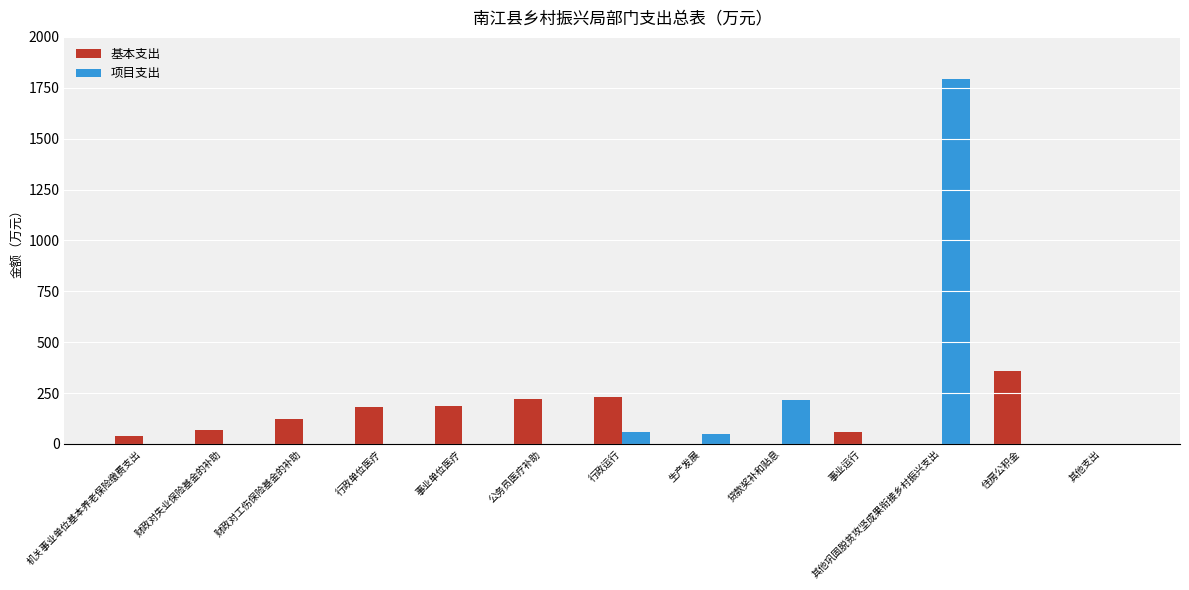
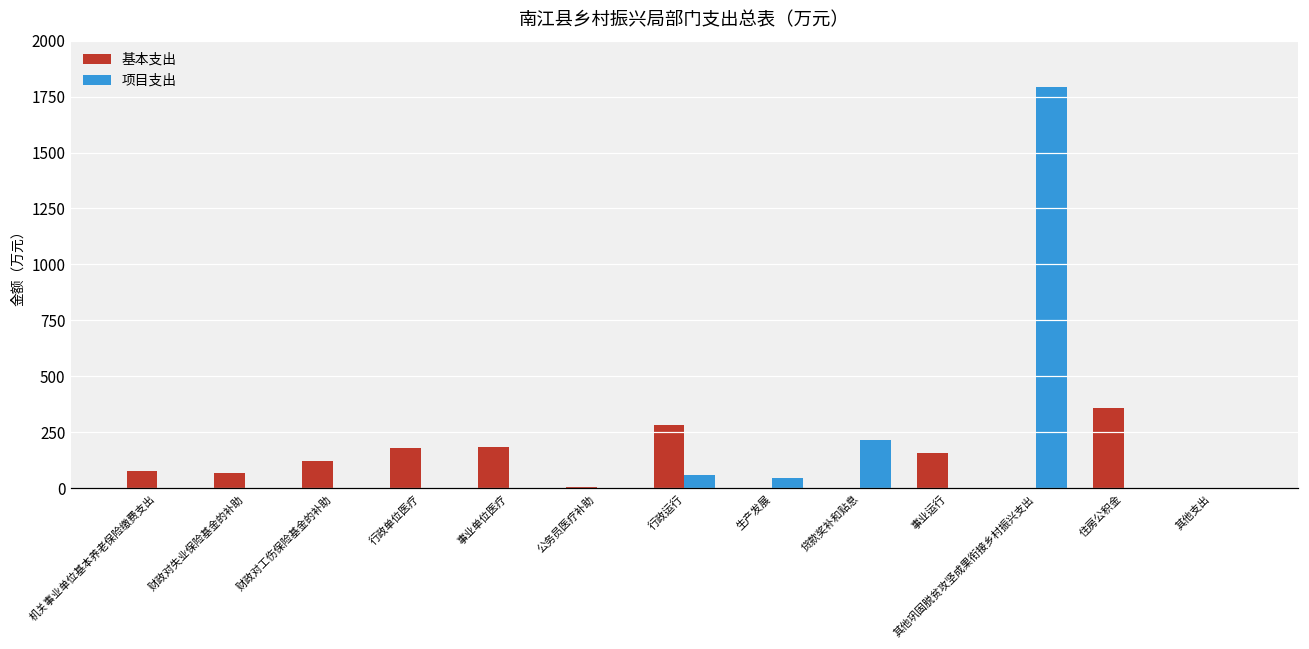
基本支出, 机关事业单位基本养老保险缴费支出: 40 -> 80
基本支出, 公务员医疗补助: 220 -> 10
基本支出, 行政运行: 230 -> 280
基本支出, 事业运行: 60 -> 160
